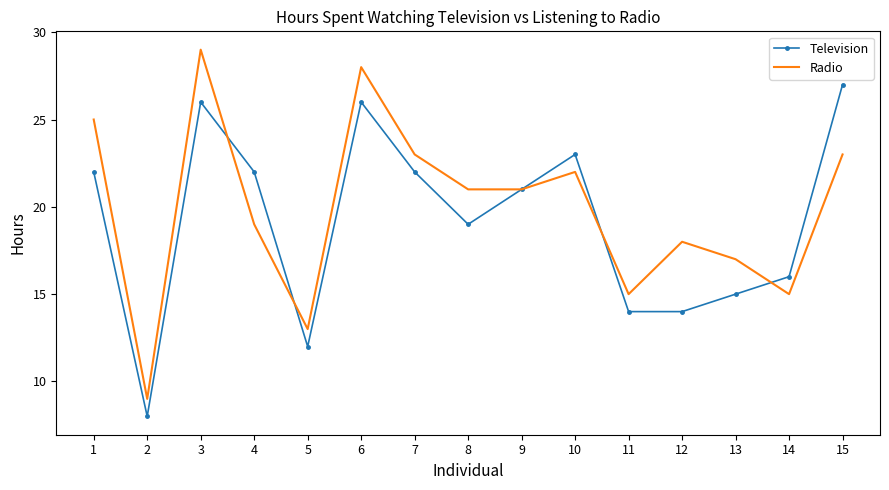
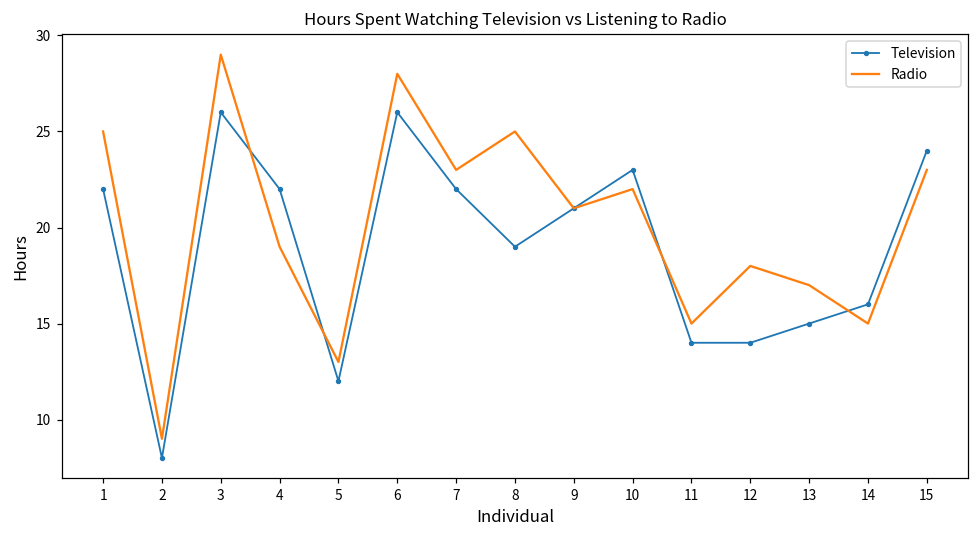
Radio, 8: 21 -> 25
Television, 15: 27 -> 24
